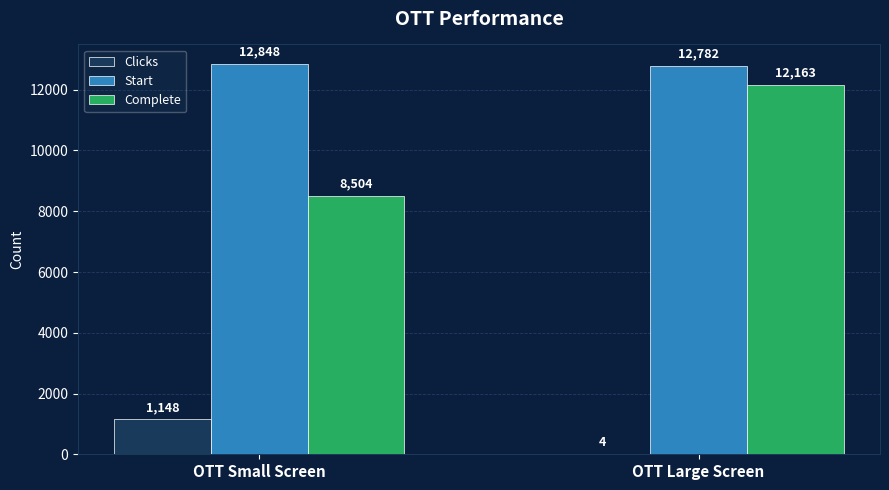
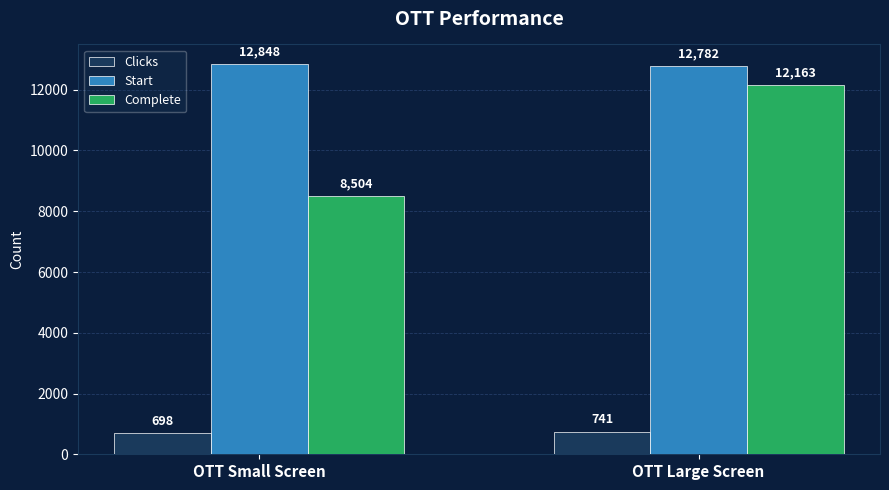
Clicks, OTT Small Screen: 1,148 -> 698
Clicks, OTT Large Screen: 4 -> 741
